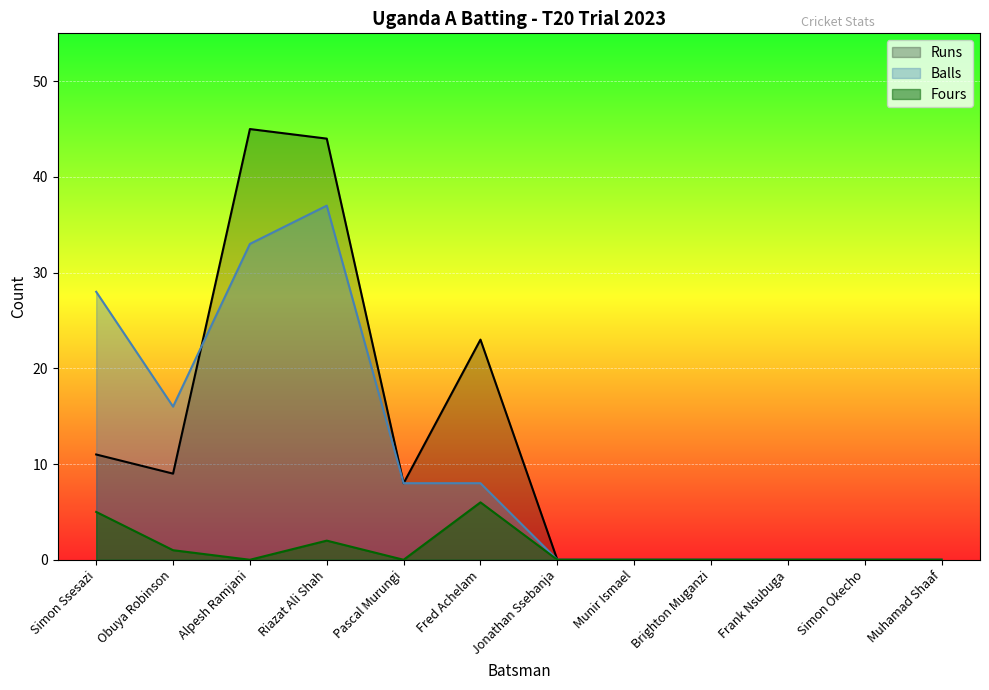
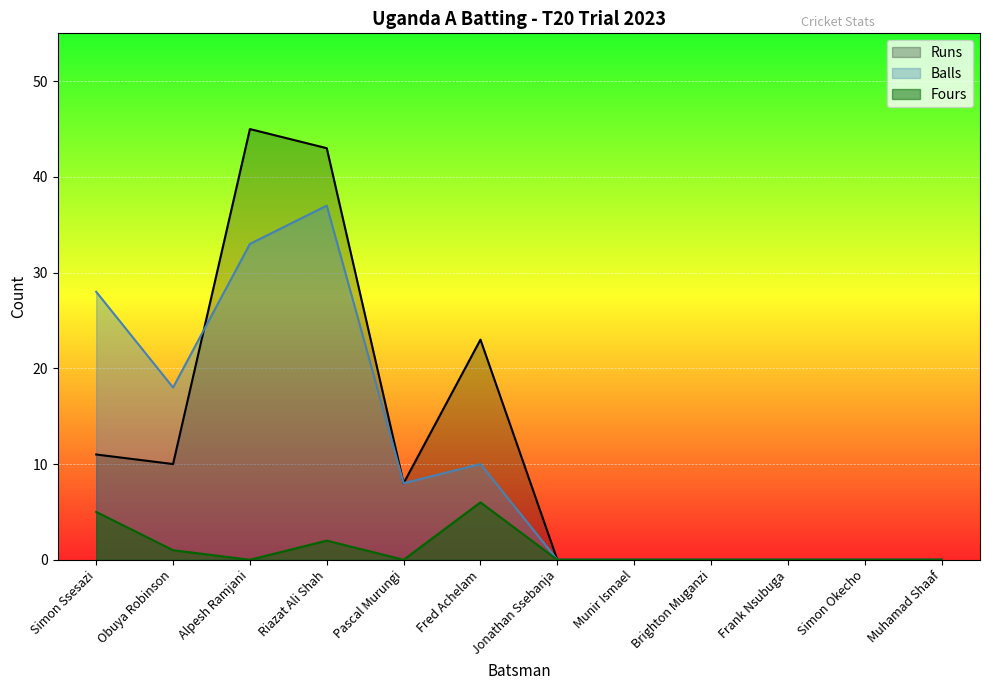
Runs, Obuya Robinson: 9 -> 10
Balls, Obuya Robinson: 16 -> 18
Runs, Riazat Ali Shah: 44 -> 43
Balls, Fred Achelam: 8 -> 10
